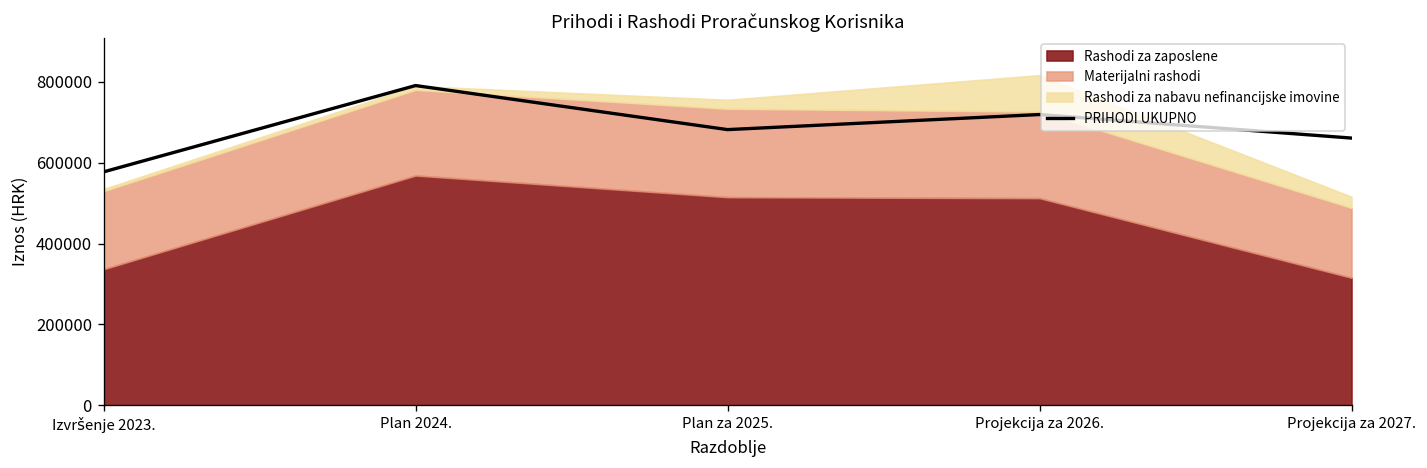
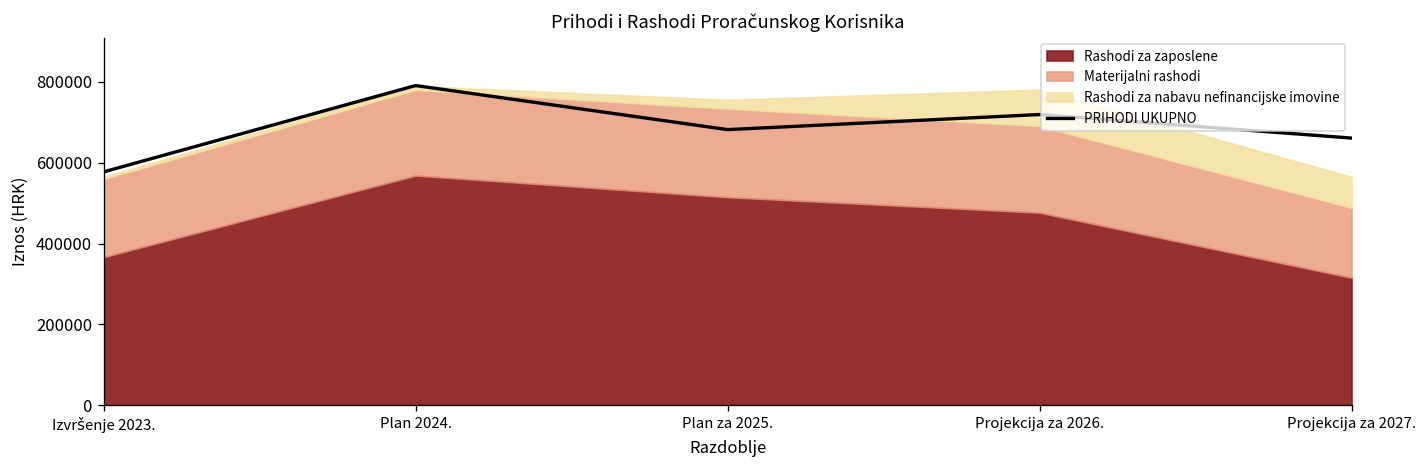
Rashodi za zaposlene, Izvršenje 2023.: 340000 -> 370000
Rashodi za zaposlene, Projekcija za 2026.: 510000 -> 480000
Rashodi za nabavu nefinancijske imovine, Projekcija za 2027.: 30000 -> 80000
